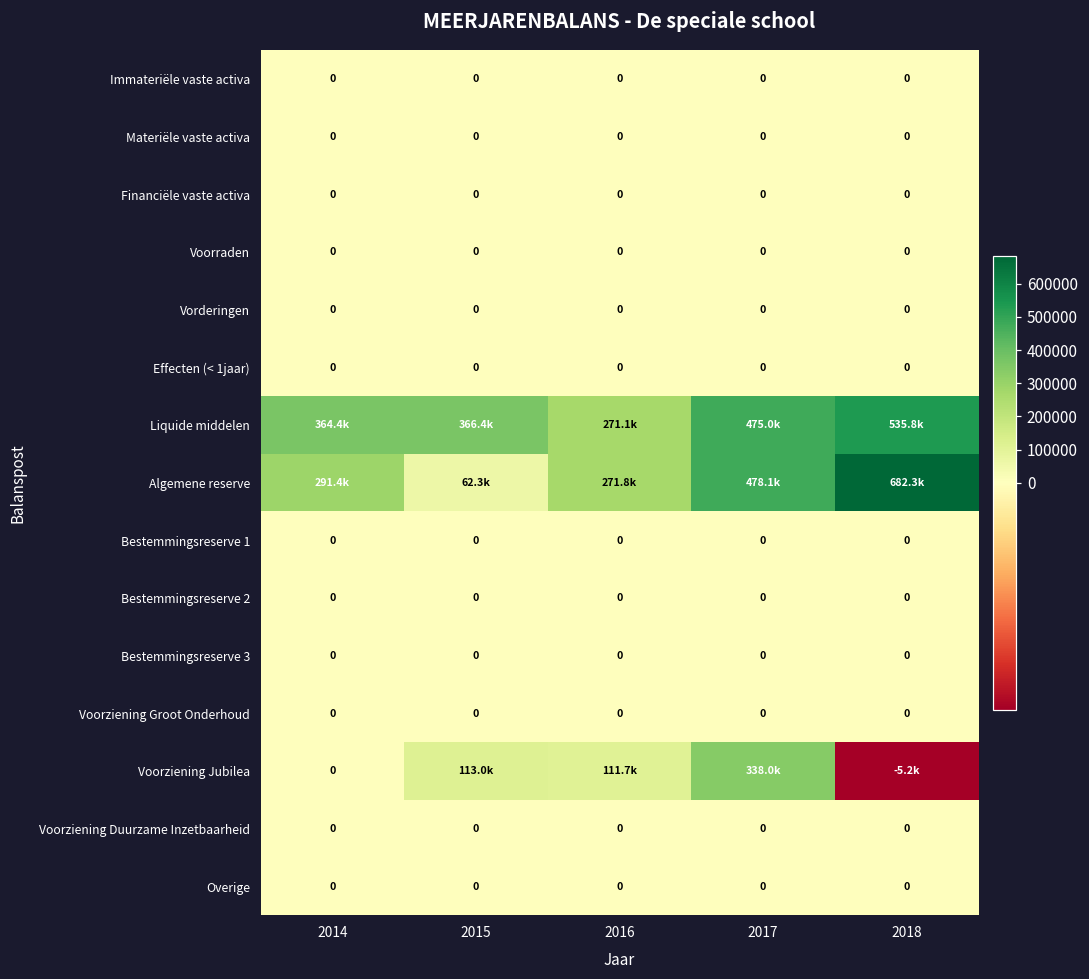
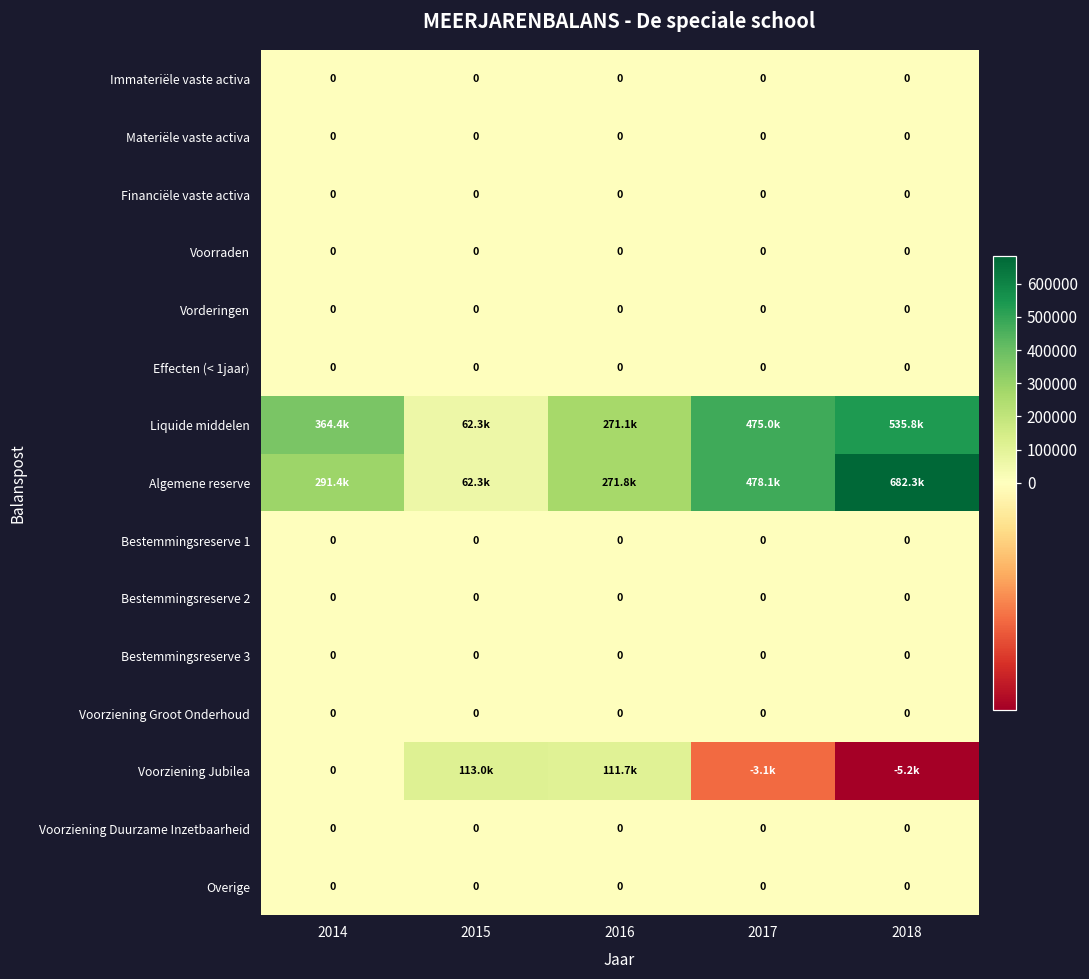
Liquide middelen, 2015: 366.4k -> 62.3k
Voorziening Jubilea, 2017: 338.0k -> -3.1k
